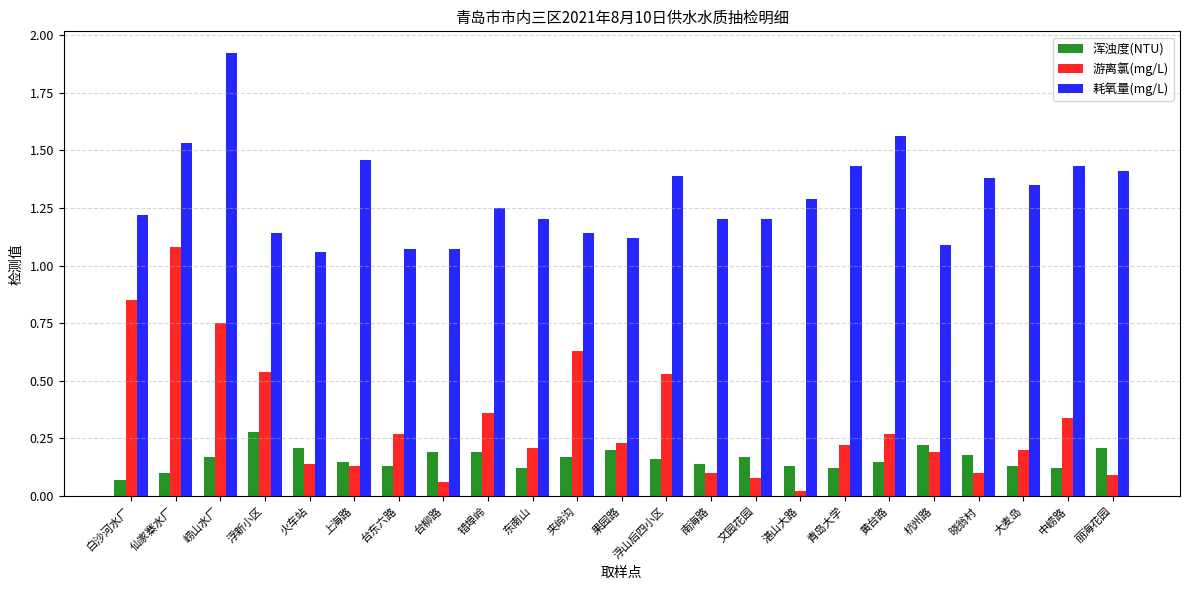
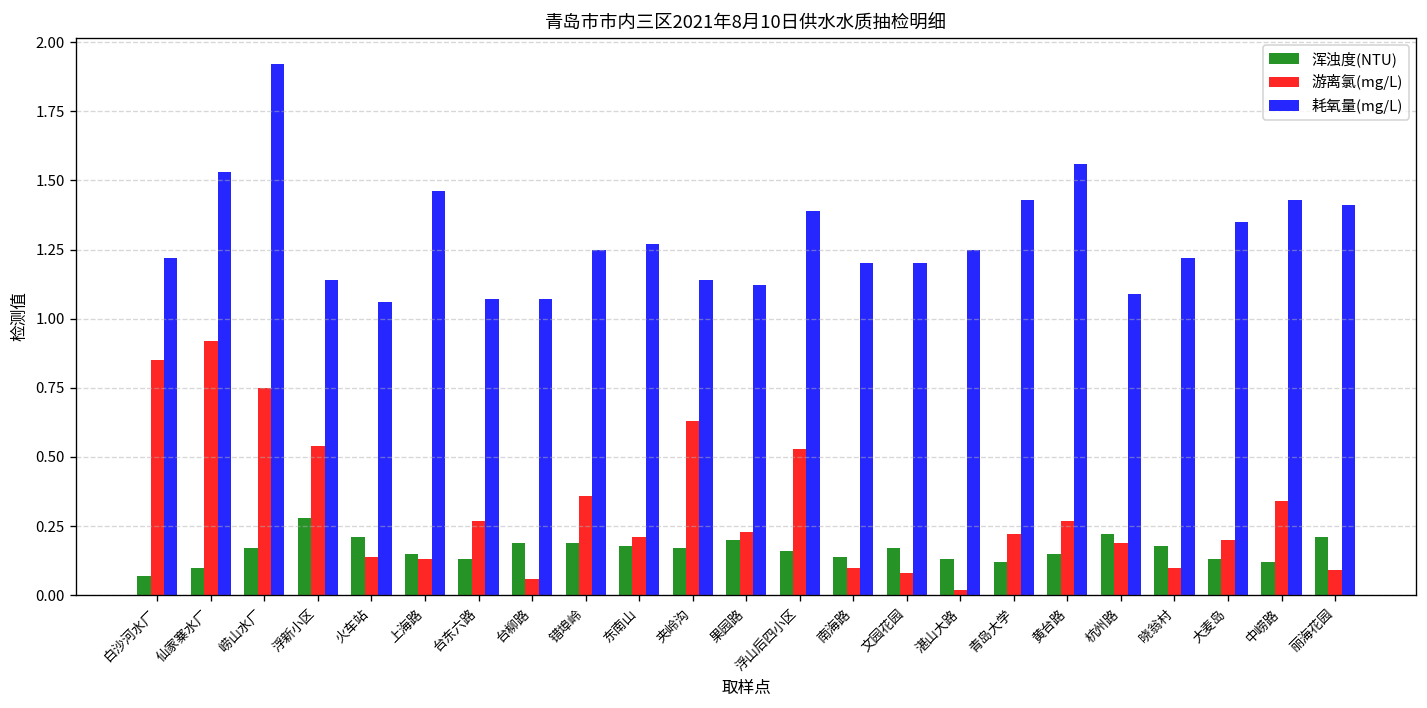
游离氯(mg/L), 仙家寨水厂: 1.08 -> 0.92
浑浊度(NTU), 东南山: 0.12 -> 0.18
耗氧量(mg/L), 东南山: 1.20 -> 1.27
耗氧量(mg/L), 湛山大路: 1.29 -> 1.25
耗氧量(mg/L), 晓翁村: 1.38 -> 1.22
